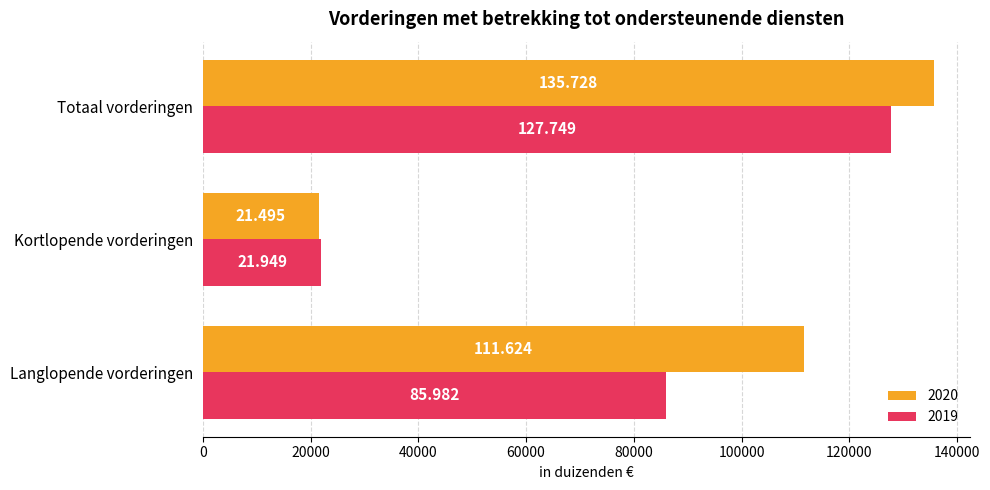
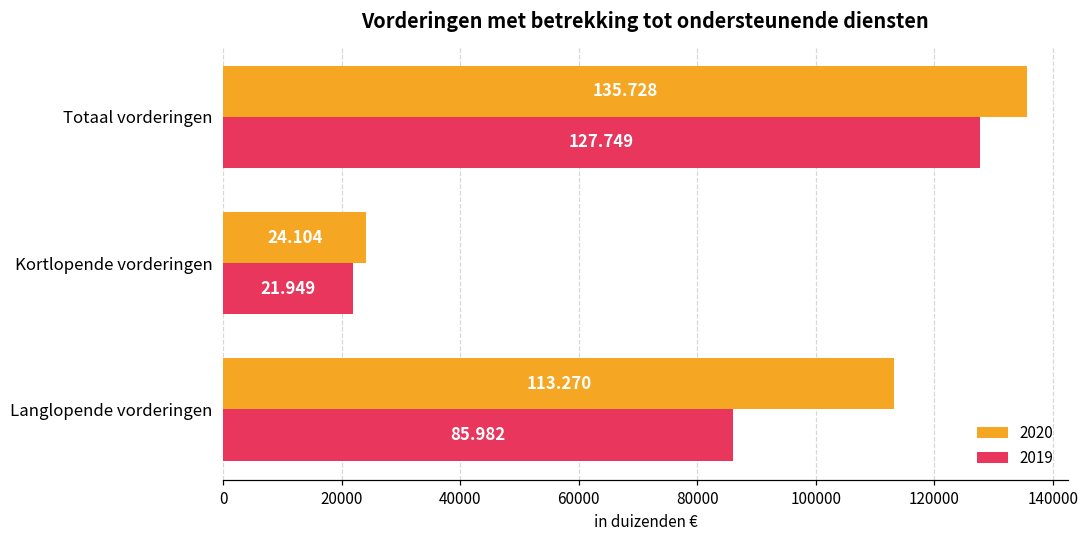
2020, Kortlopende vorderingen: 21.495 -> 24.104
2020, Langlopende vorderingen: 111.624 -> 113.270
